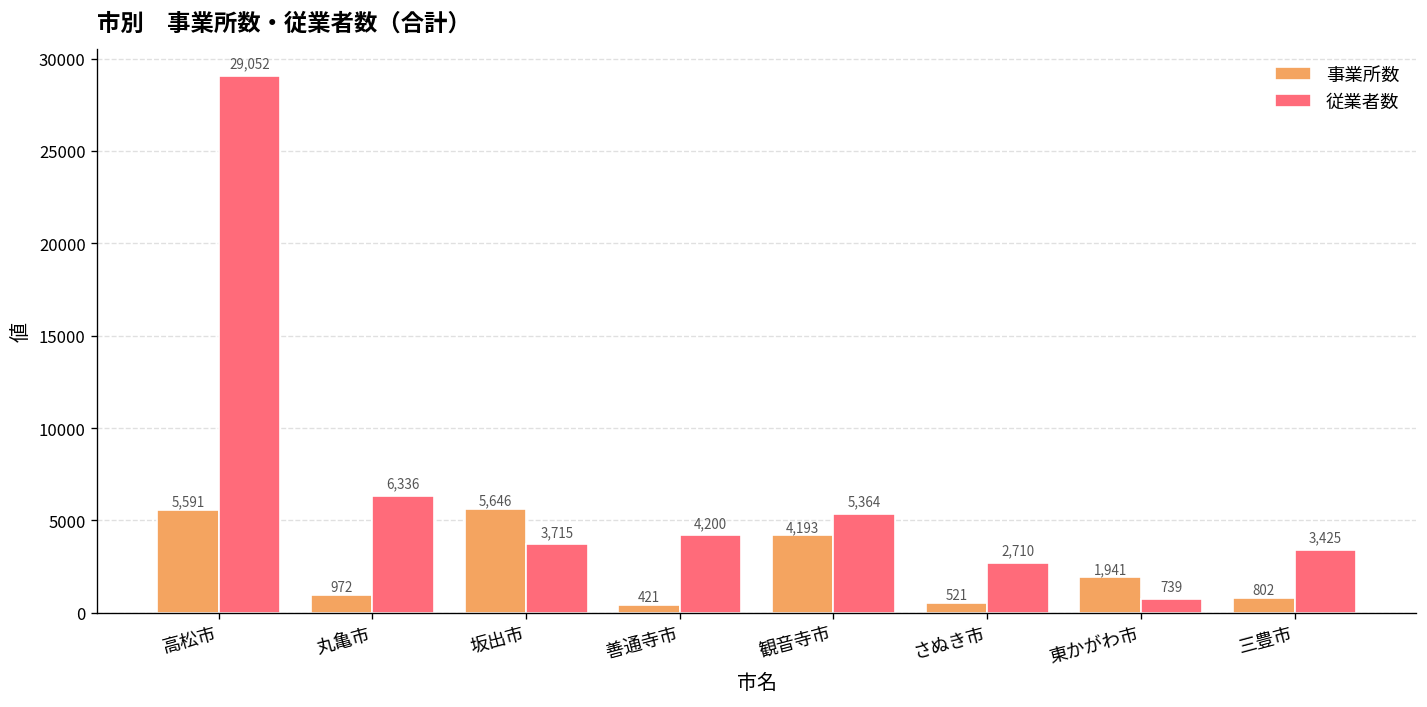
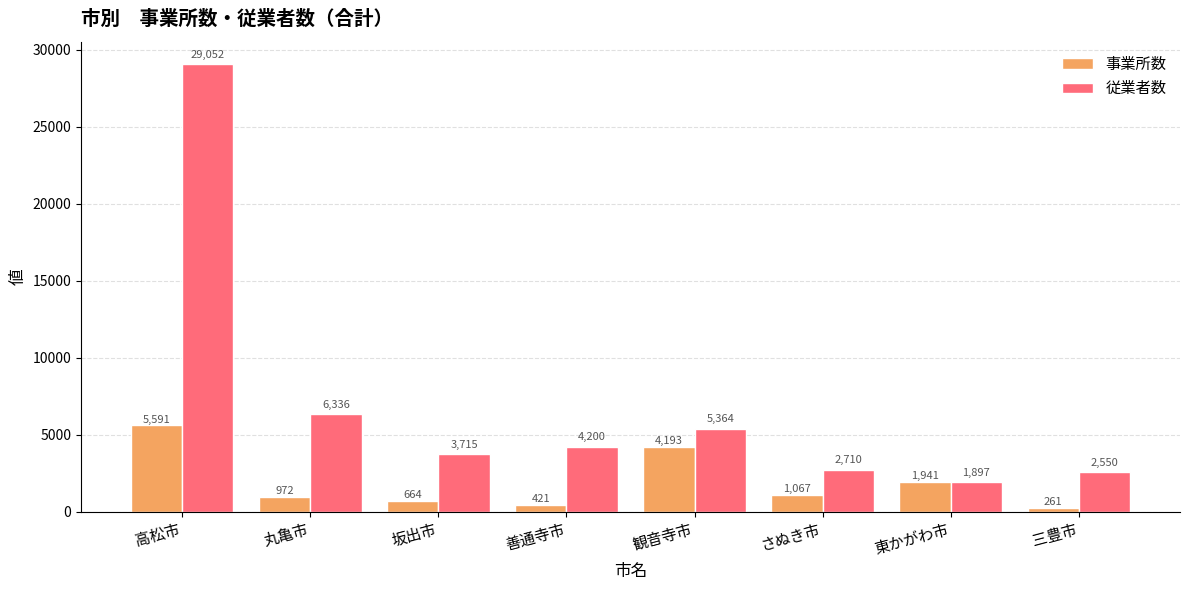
事業所数, 坂出市: 5,646 -> 664
事業所数, さぬき市: 521 -> 1,067
従業者数, 東かがわ市: 739 -> 1,897
事業所数, 三豊市: 802 -> 261
従業者数, 三豊市: 3,425 -> 2,550
